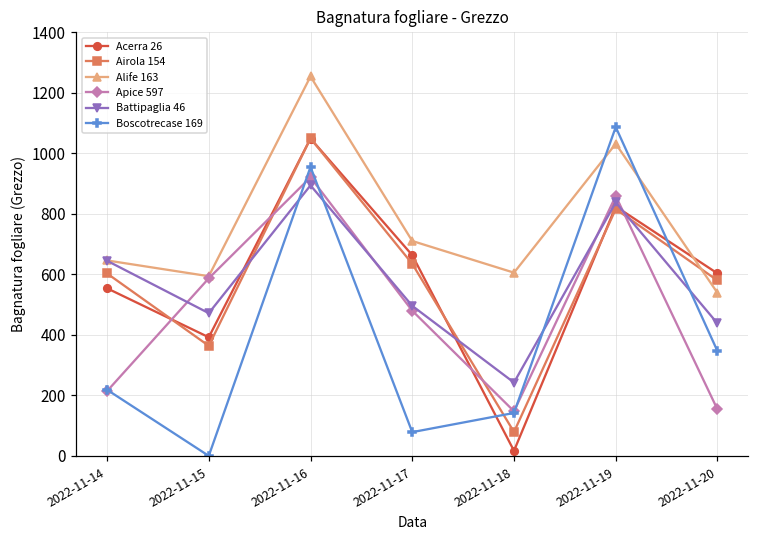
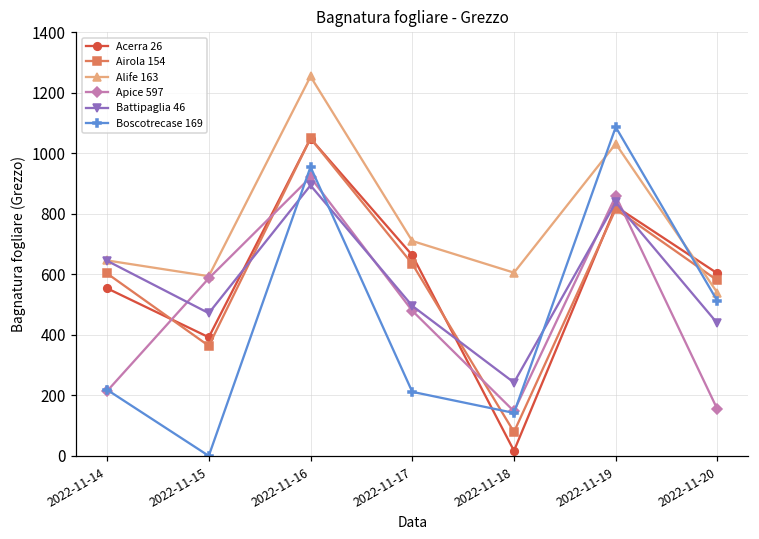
Boscotrecase 169, 2022-11-17: 80 -> 210
Boscotrecase 169, 2022-11-20: 350 -> 510
